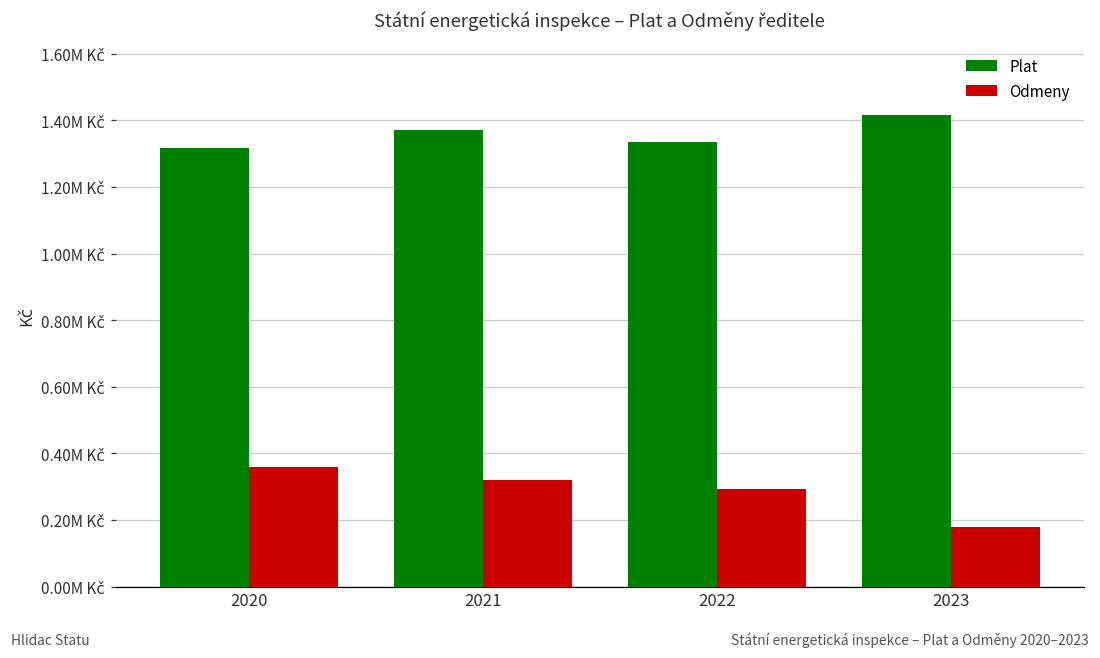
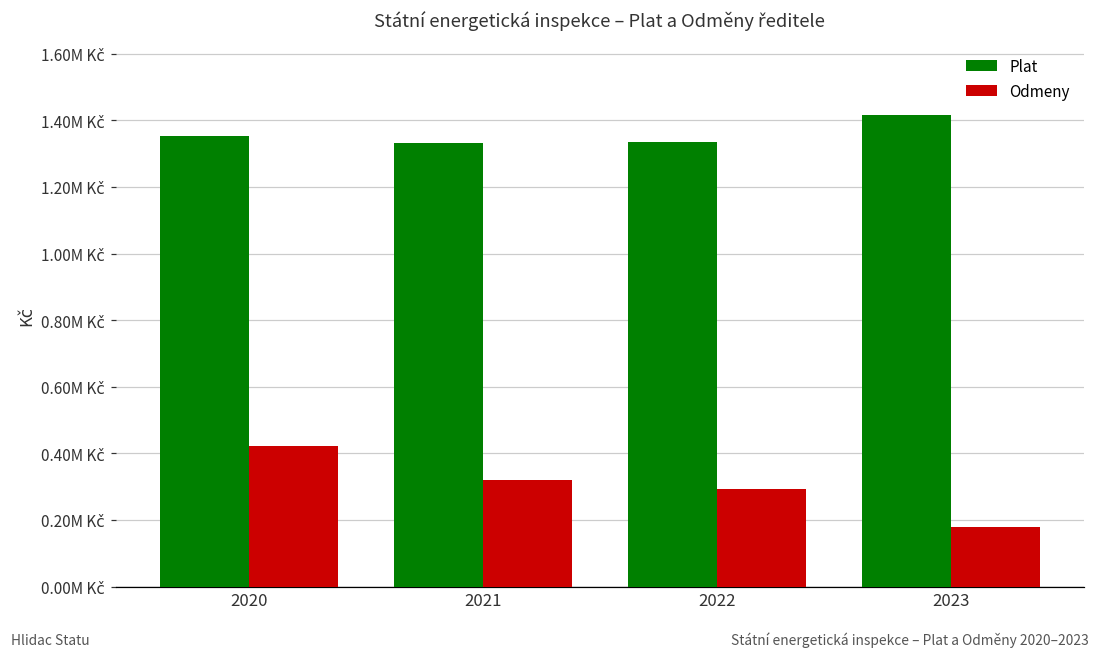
Plat, 2020: 1.32M Kč -> 1.35M Kč
Odmeny, 2020: 0.36M Kč -> 0.42M Kč
Plat, 2021: 1.37M Kč -> 1.33M Kč
